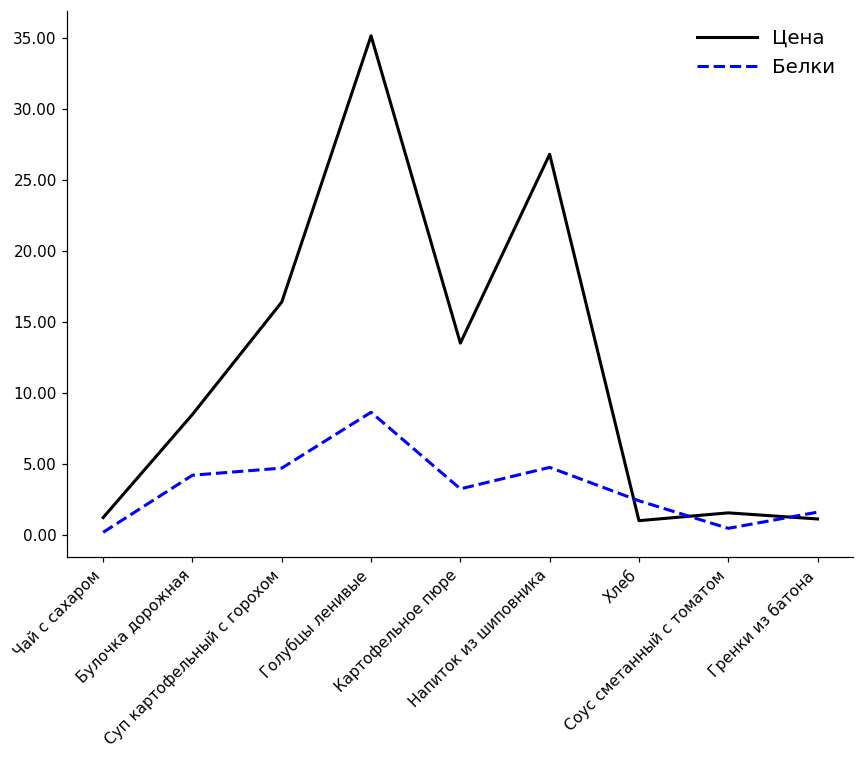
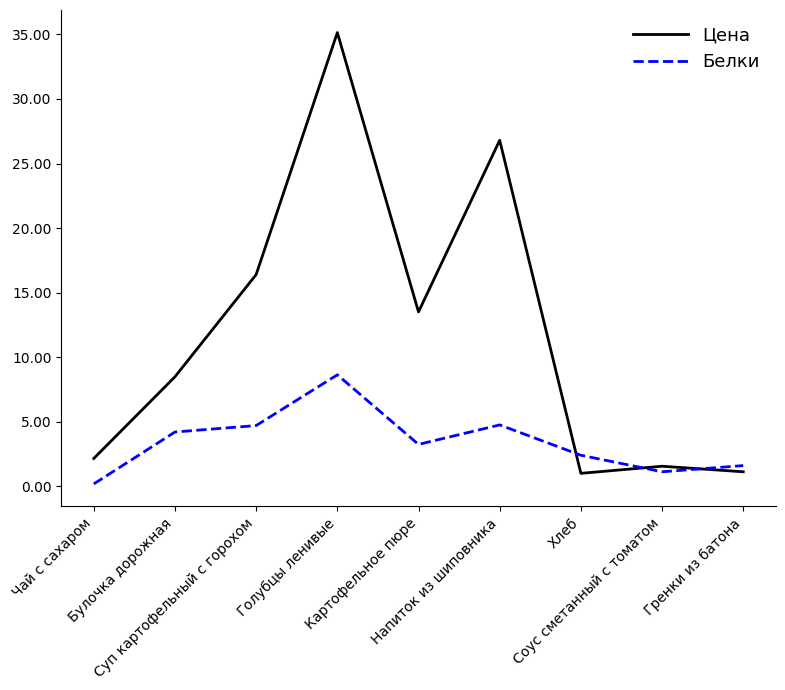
Цена, Чай с сахаром: 1.2 -> 2.2
Белки, Соус сметанный с томатом: 0.5 -> 1.1
